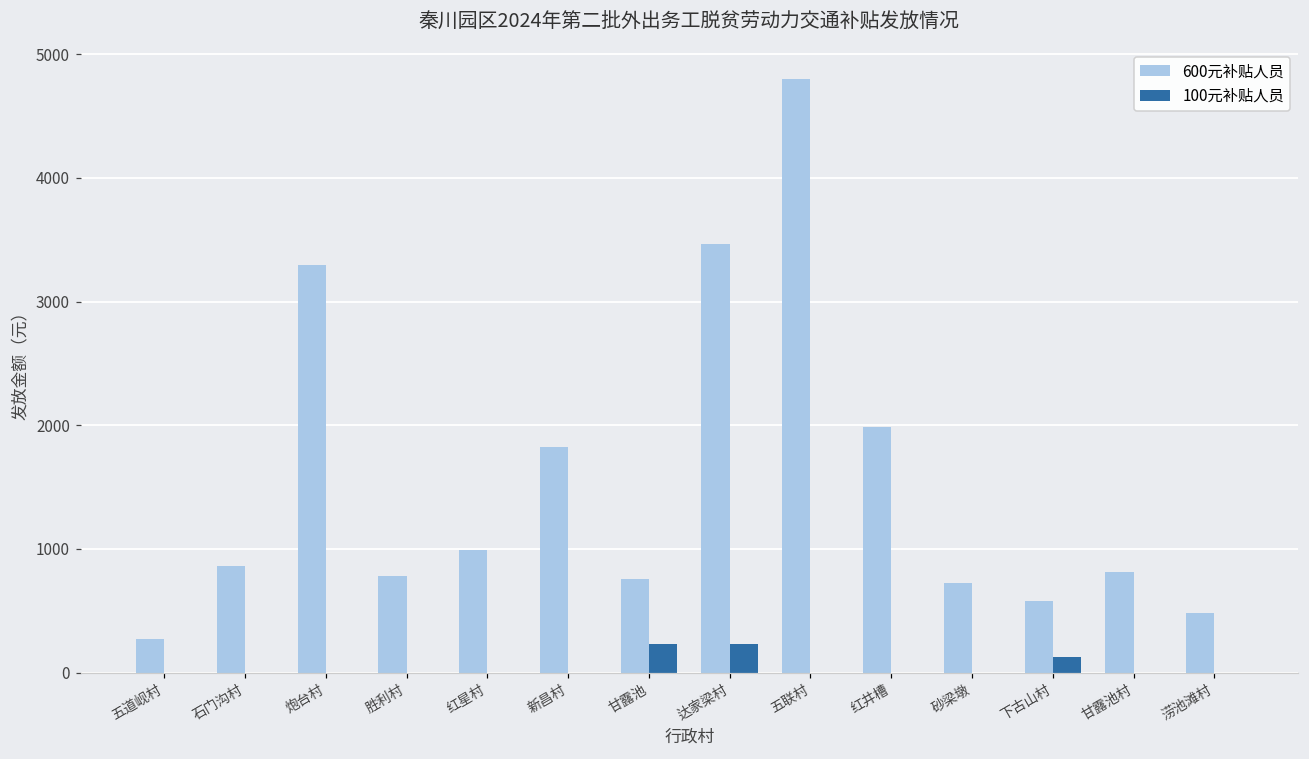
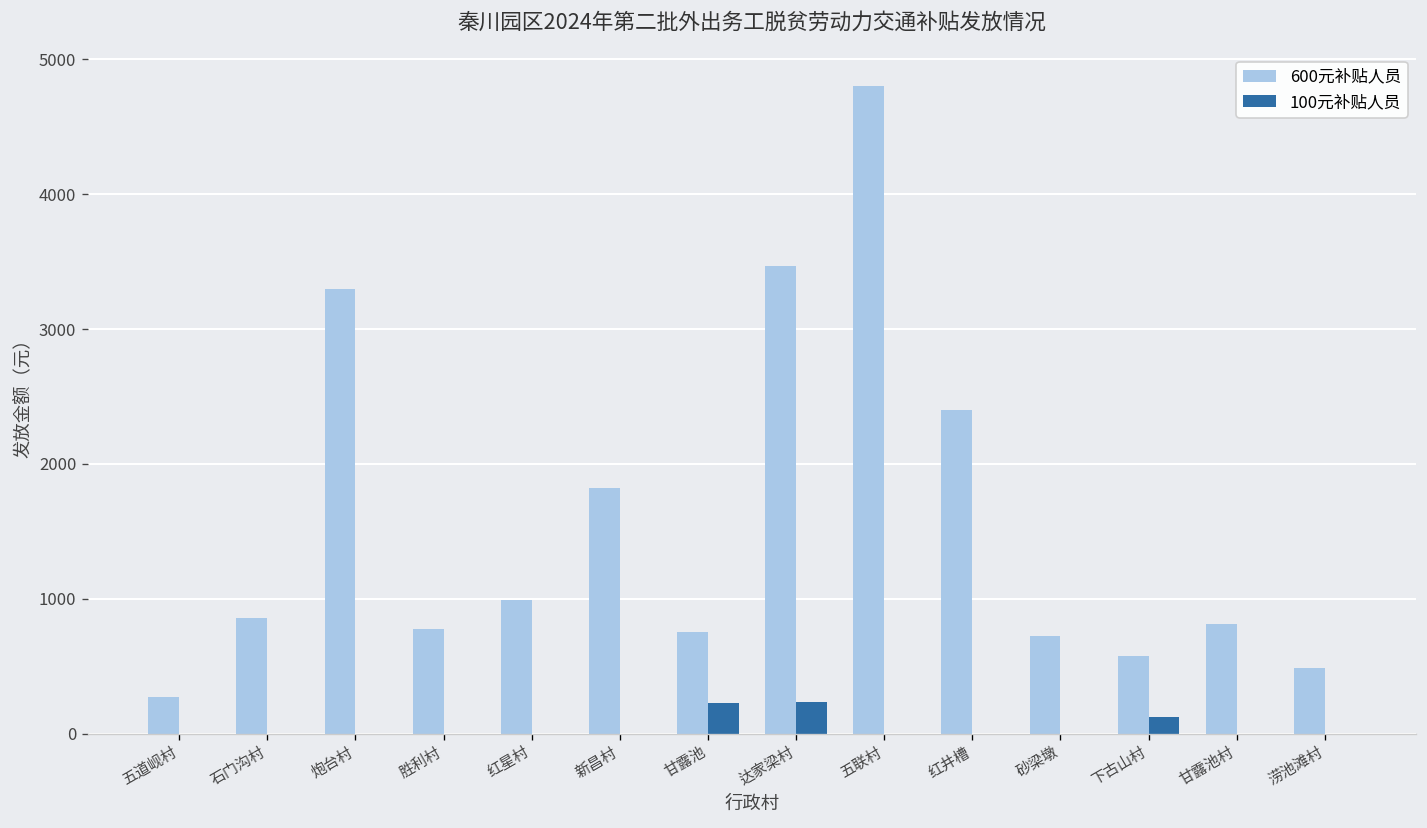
600元补贴人员, 红井槽: 1990 -> 2400
